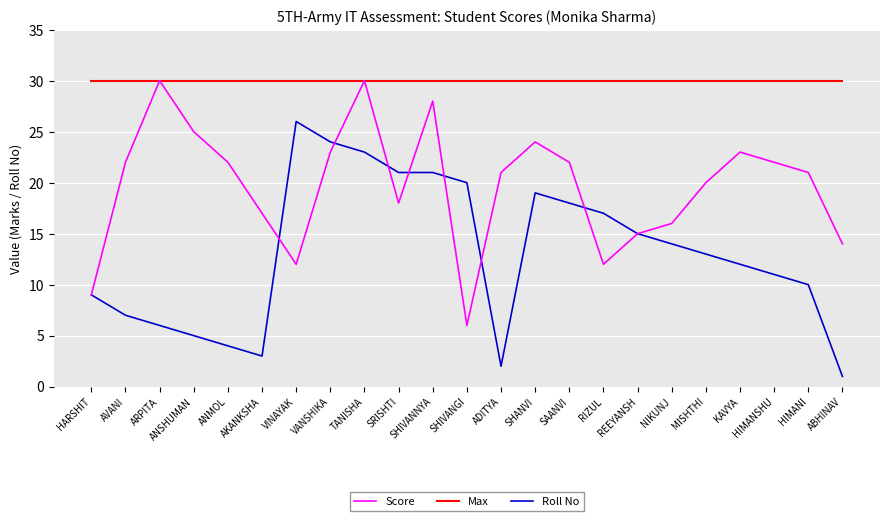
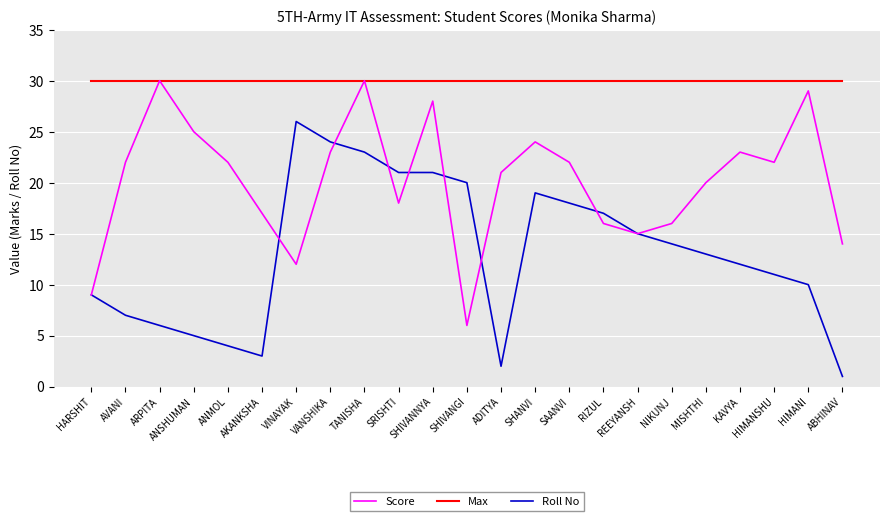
Score, RIZUL: 12 -> 16
Score, HIMANI: 21 -> 29
